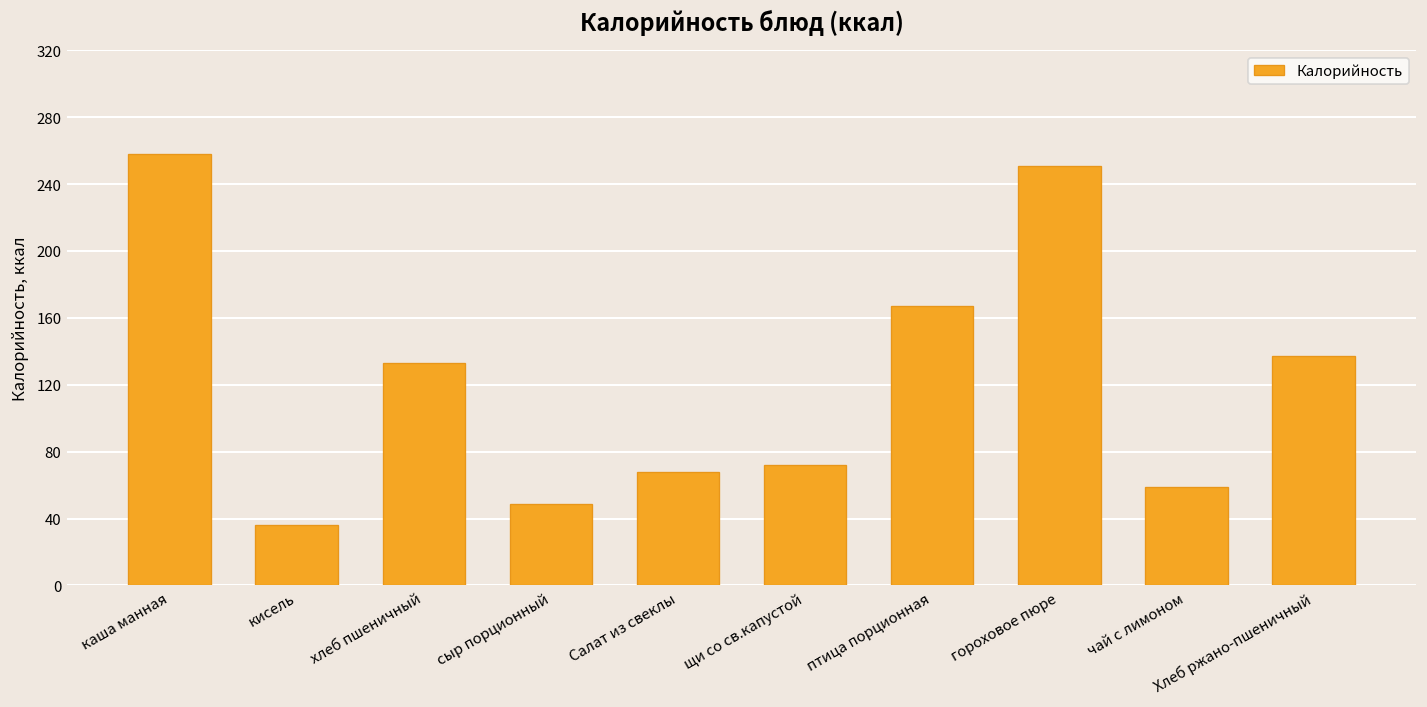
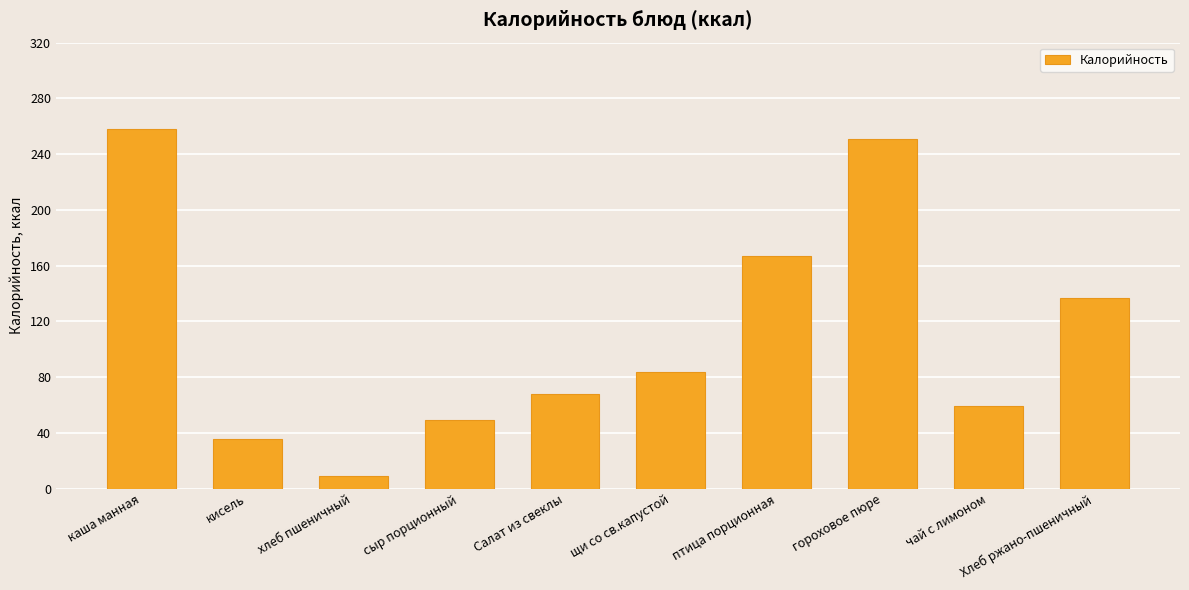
хлеб пшеничный: 133 -> 9
щи со св.капустой: 72 -> 84
